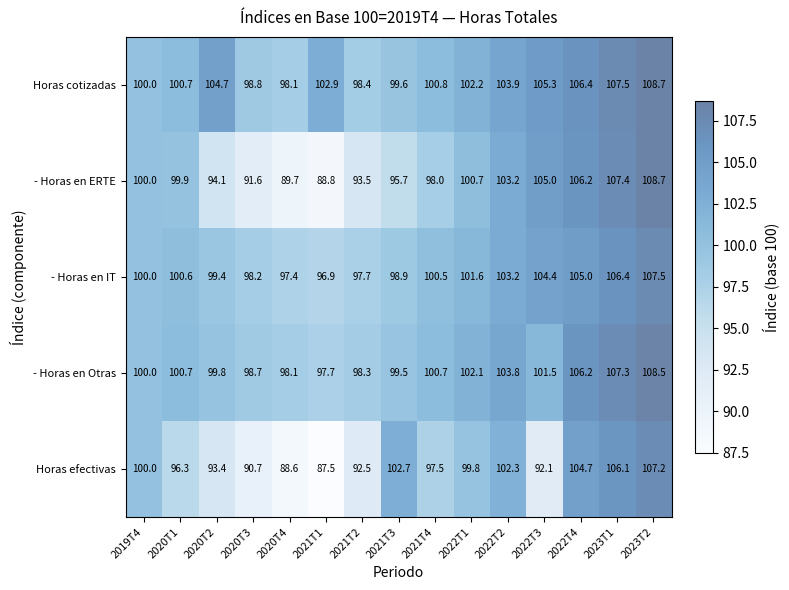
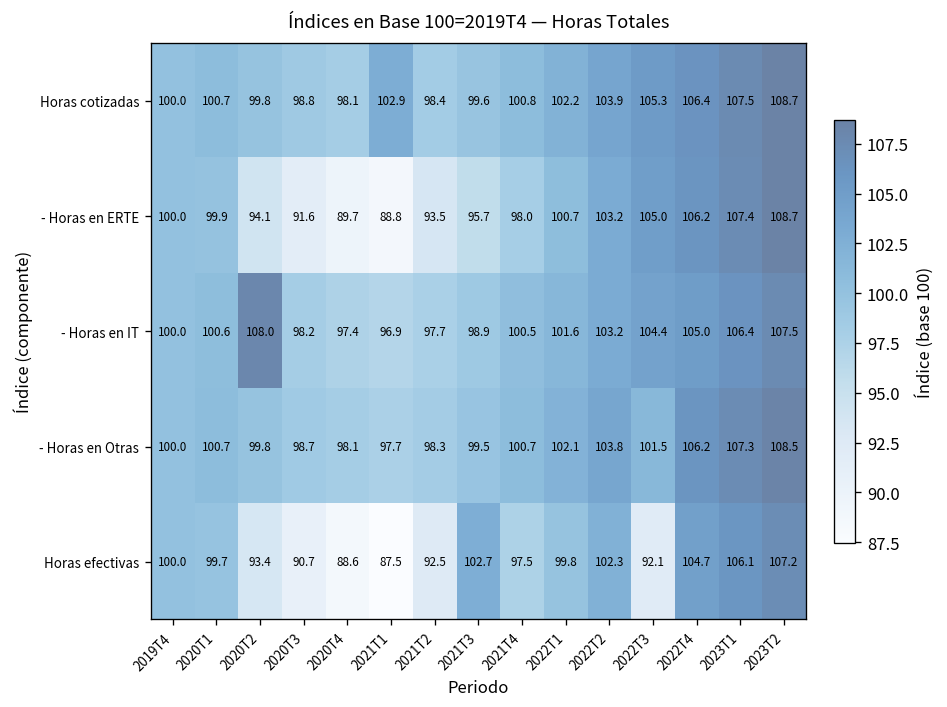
Horas cotizadas, 2020T2: 104.7 -> 99.8
- Horas en IT, 2020T2: 99.4 -> 108.0
Horas efectivas, 2020T1: 96.3 -> 99.7
